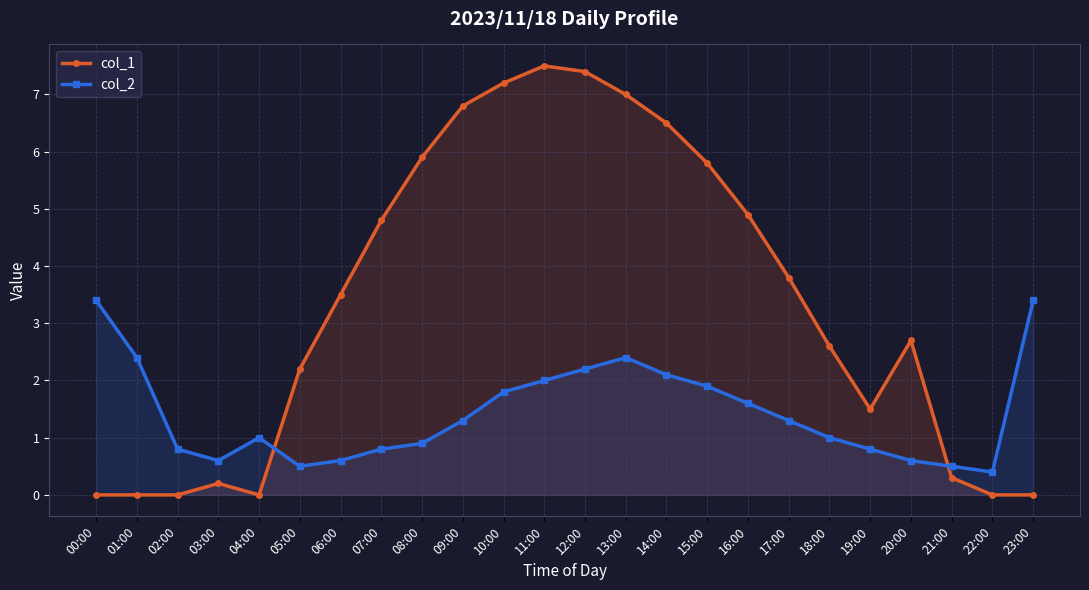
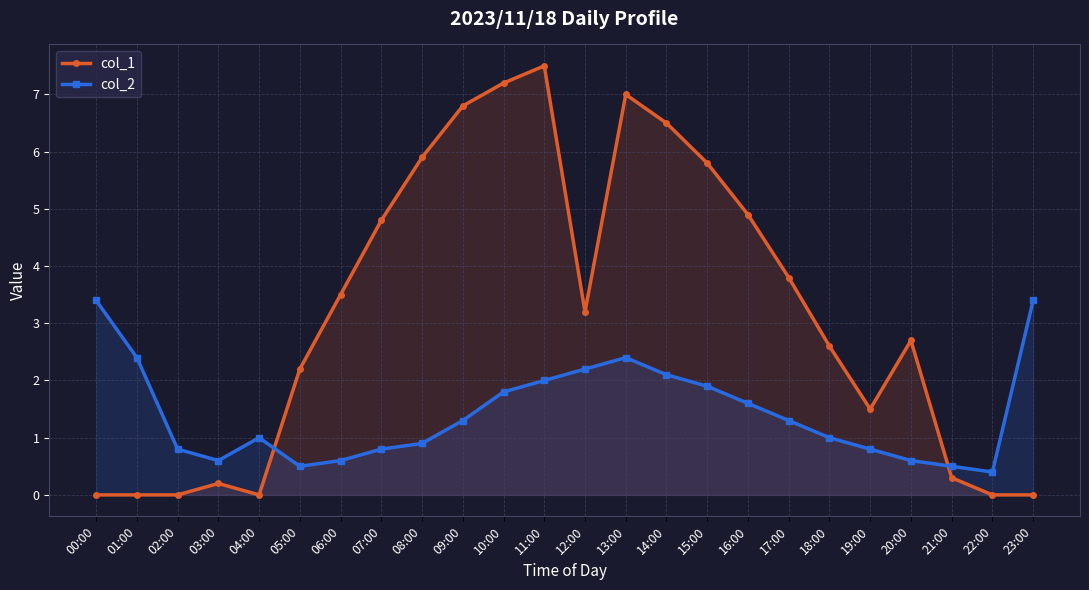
col_1, 12:00: 7.4 -> 3.2
